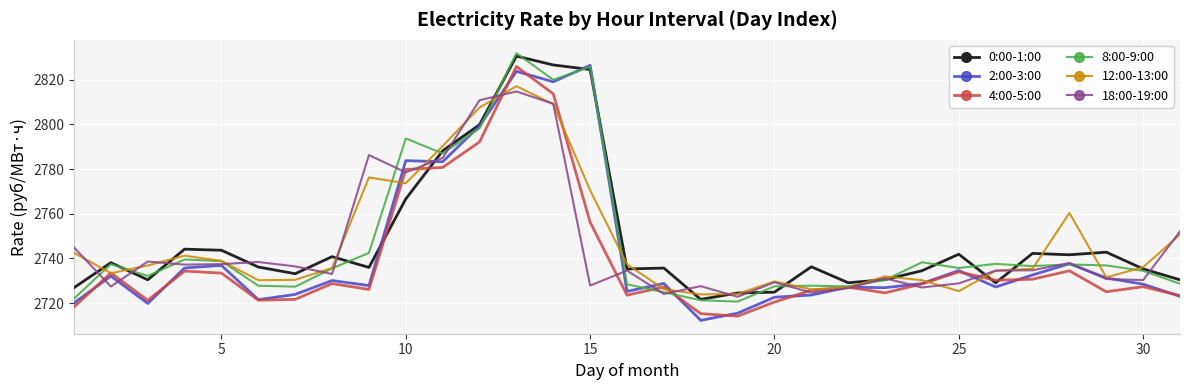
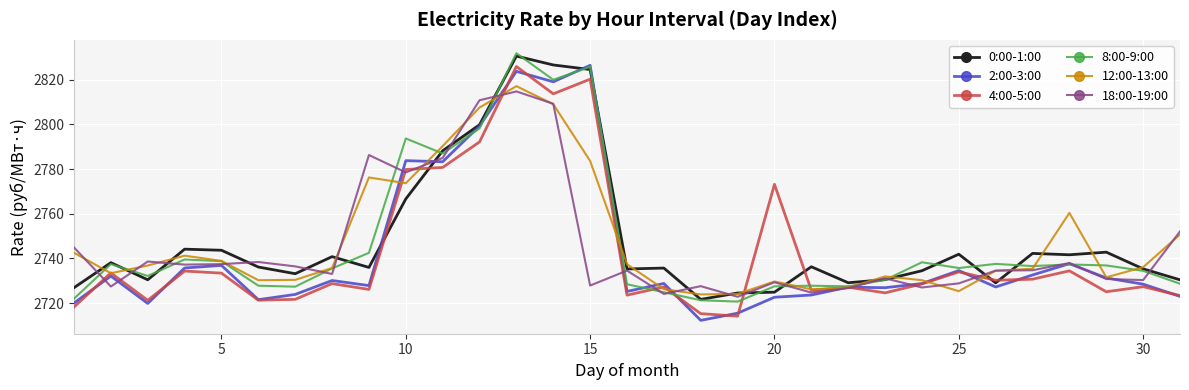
4:00-5:00, 15: 2756 -> 2820
12:00-13:00, 15: 2771 -> 2784
4:00-5:00, 20: 2720 -> 2773
